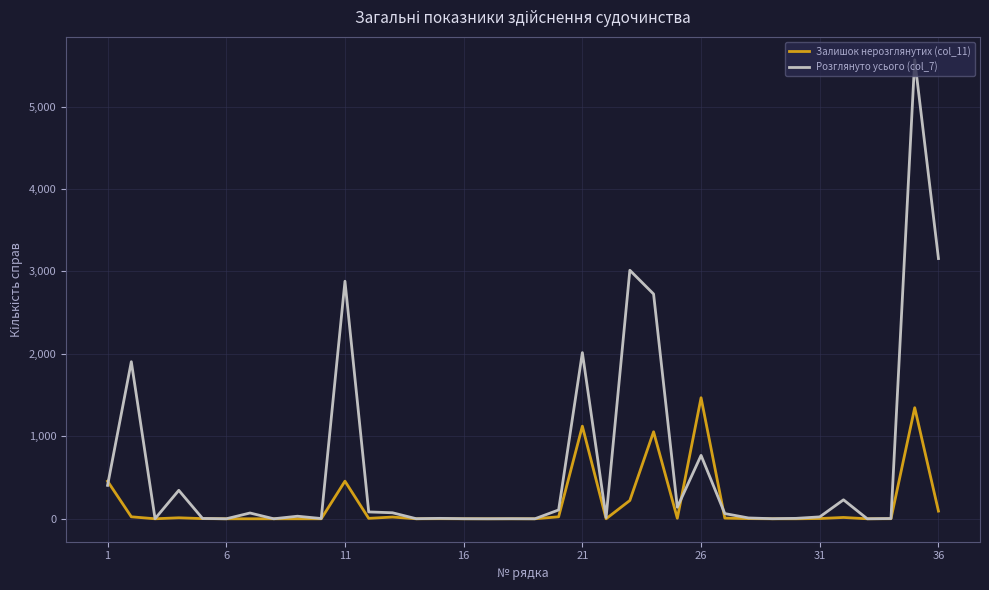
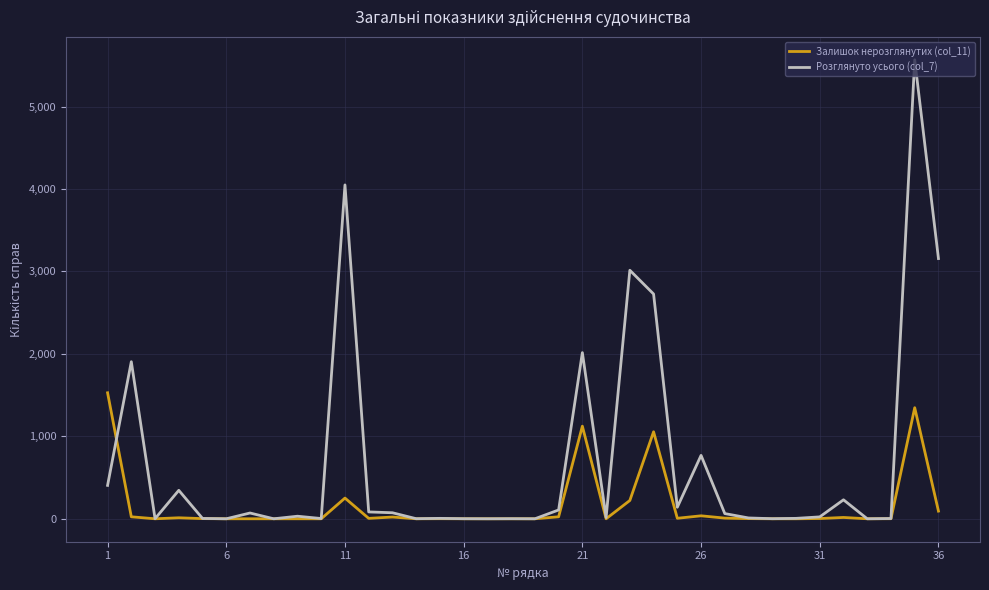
Залишок нерозглянутих (col_11), 1: 500 -> 1,500
Залишок нерозглянутих (col_11), 11: 500 -> 300
Розглянуто усього (col_7), 11: 2,900 -> 4,000
Залишок нерозглянутих (col_11), 26: 1,500 -> 0
